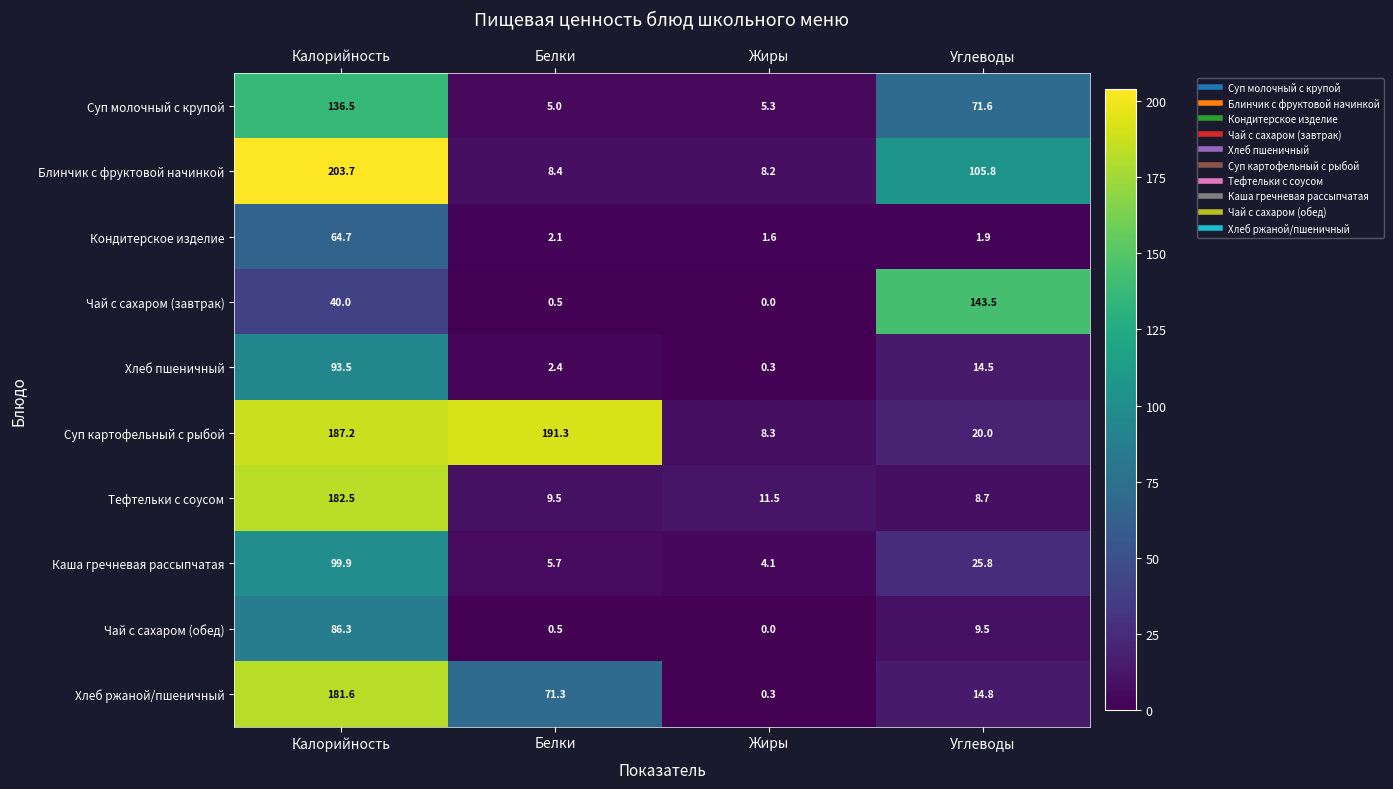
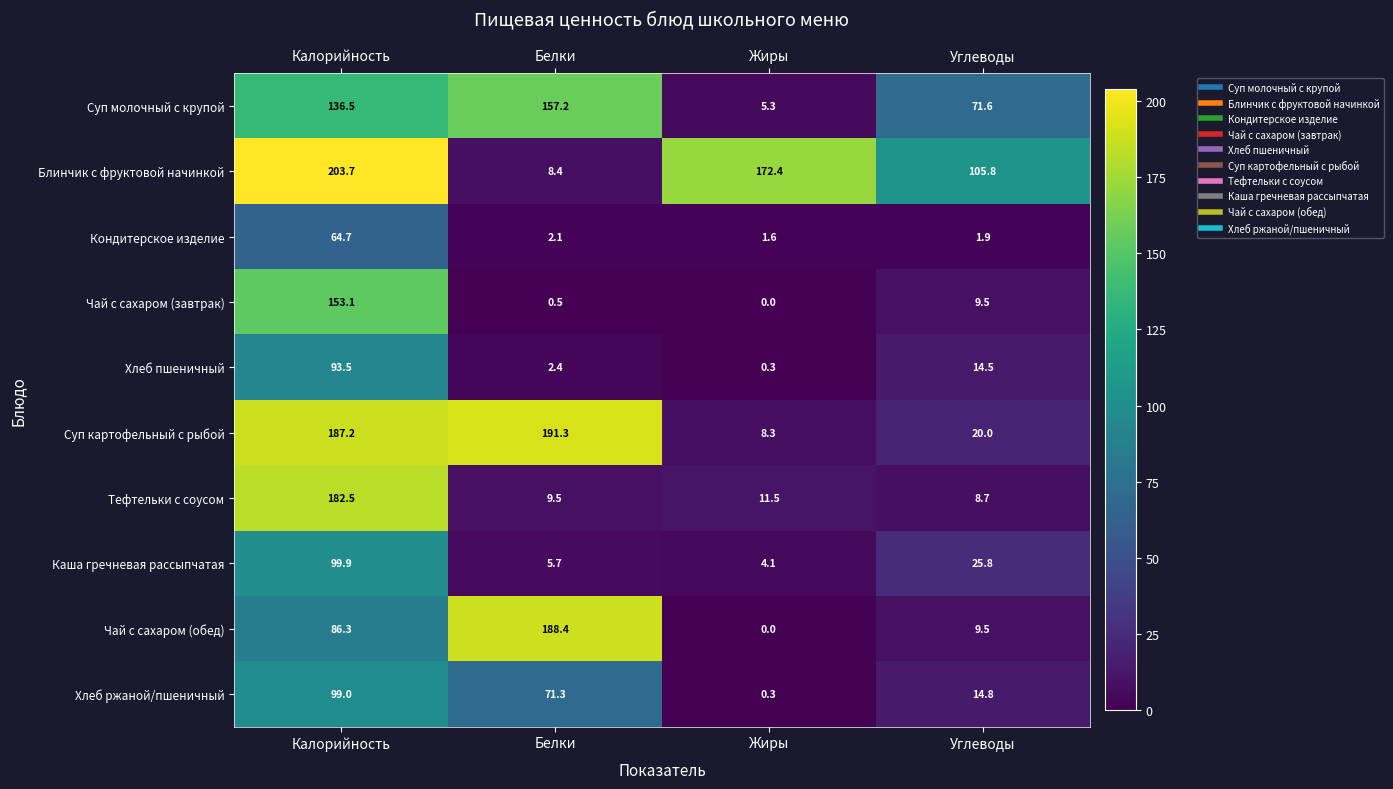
Суп молочный с крупой, Белки: 5.0 -> 157.2
Блинчик с фруктовой начинкой, Жиры: 8.2 -> 172.4
Чай с сахаром (завтрак), Калорийность: 40.0 -> 153.1
Чай с сахаром (завтрак), Углеводы: 143.5 -> 9.5
Чай с сахаром (обед), Белки: 0.5 -> 188.4
Хлеб ржаной/пшеничный, Калорийность: 181.6 -> 99.0
